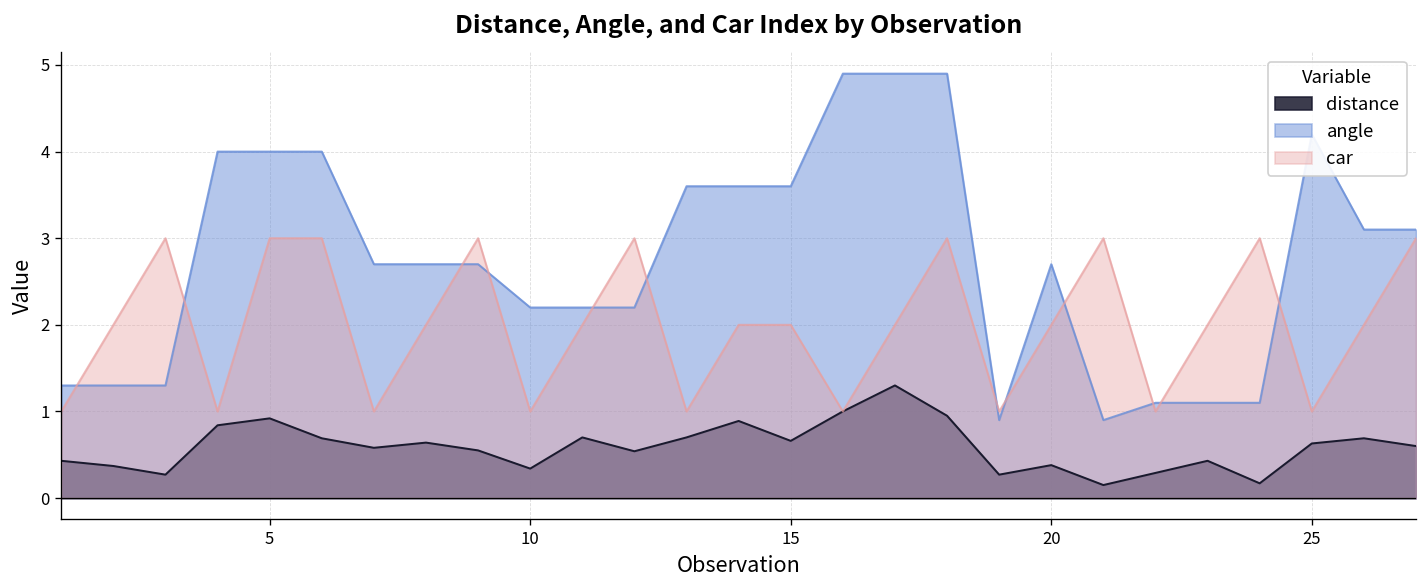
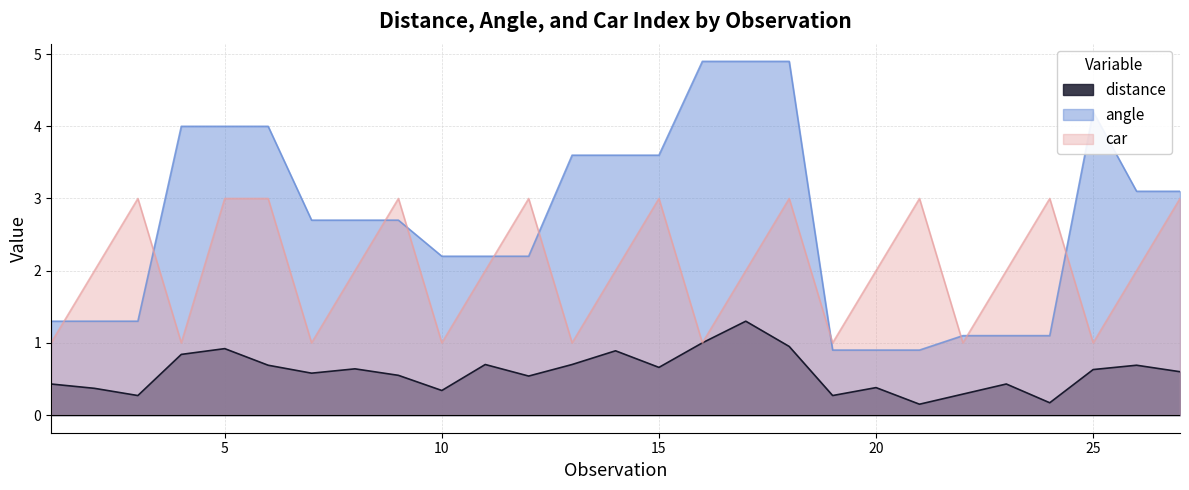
car, 15: 2 -> 3
angle, 20: 2.7 -> 0.9
